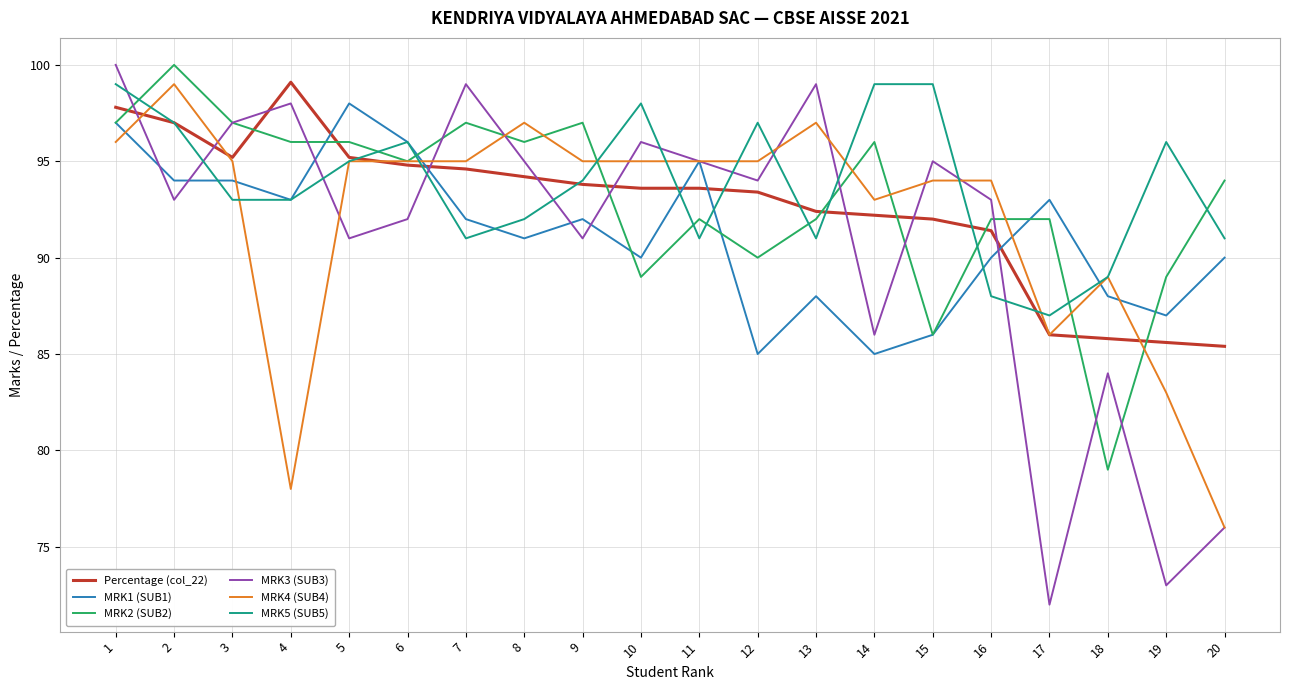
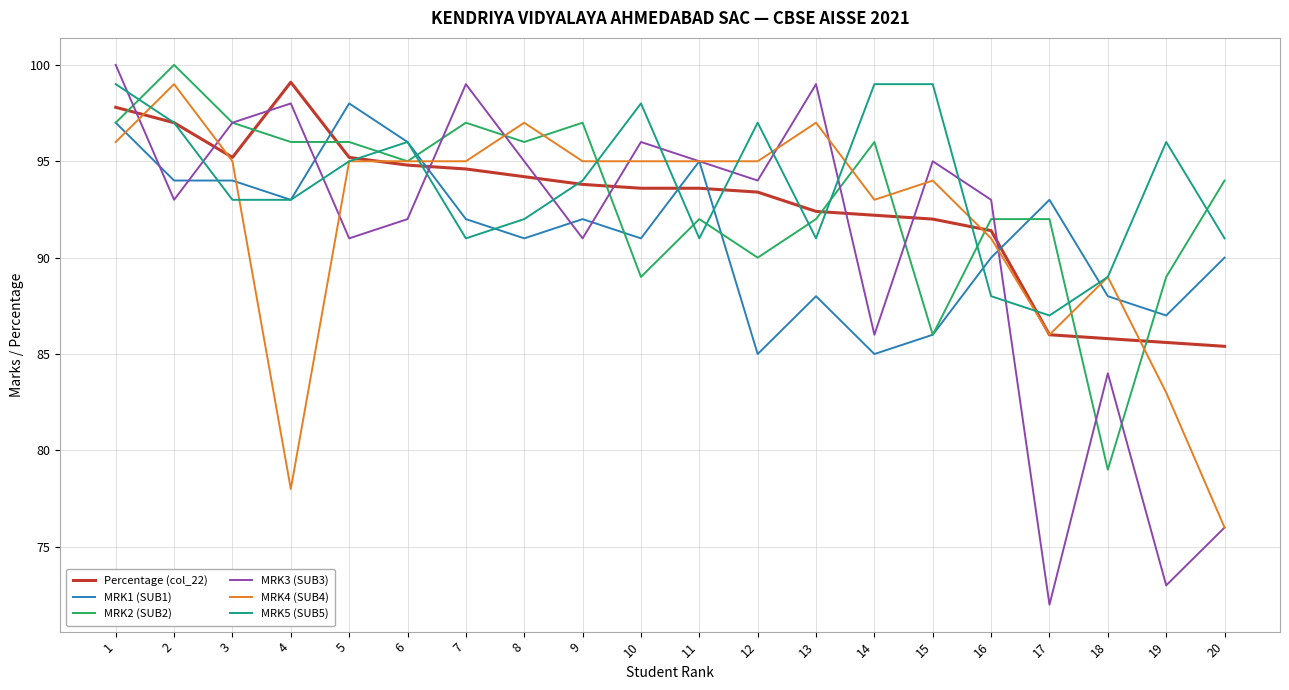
MRK1 (SUB1), 10: 90 -> 91
MRK4 (SUB4), 16: 94 -> 91
